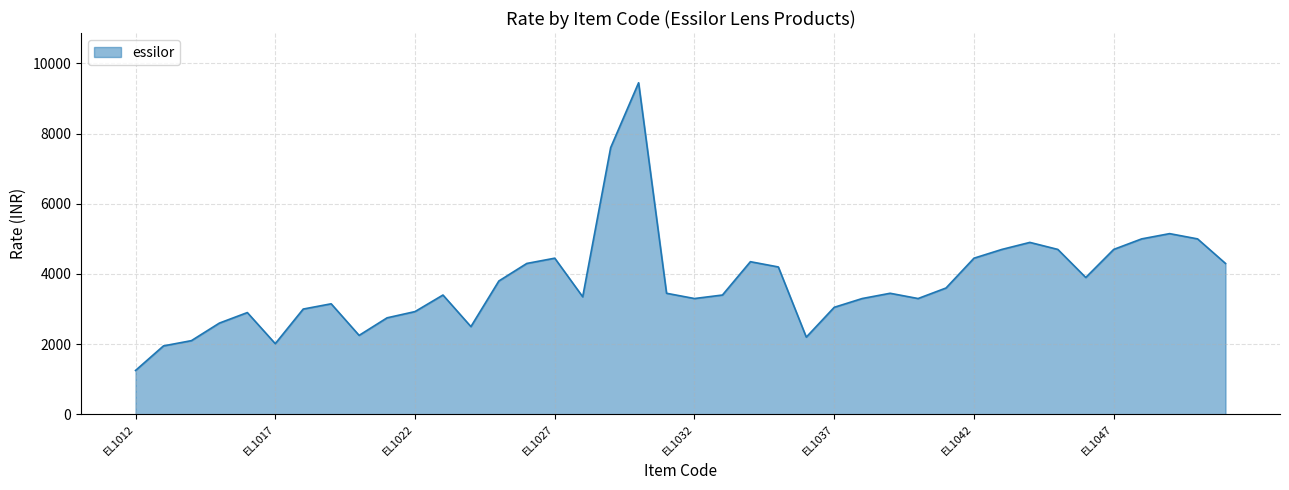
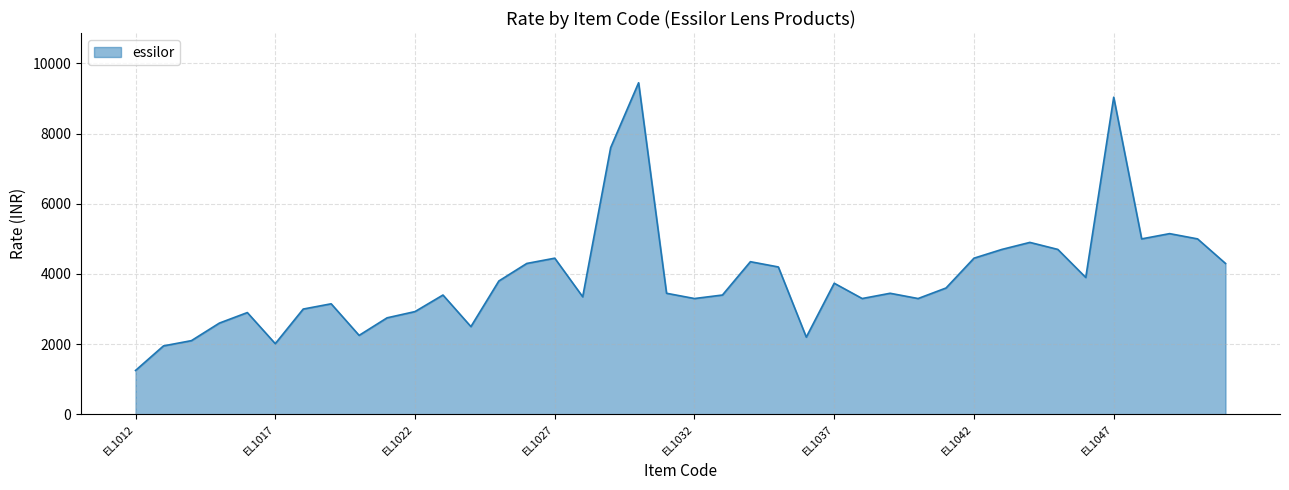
EL1037: 3100 -> 3700
EL1047: 4700 -> 9000
